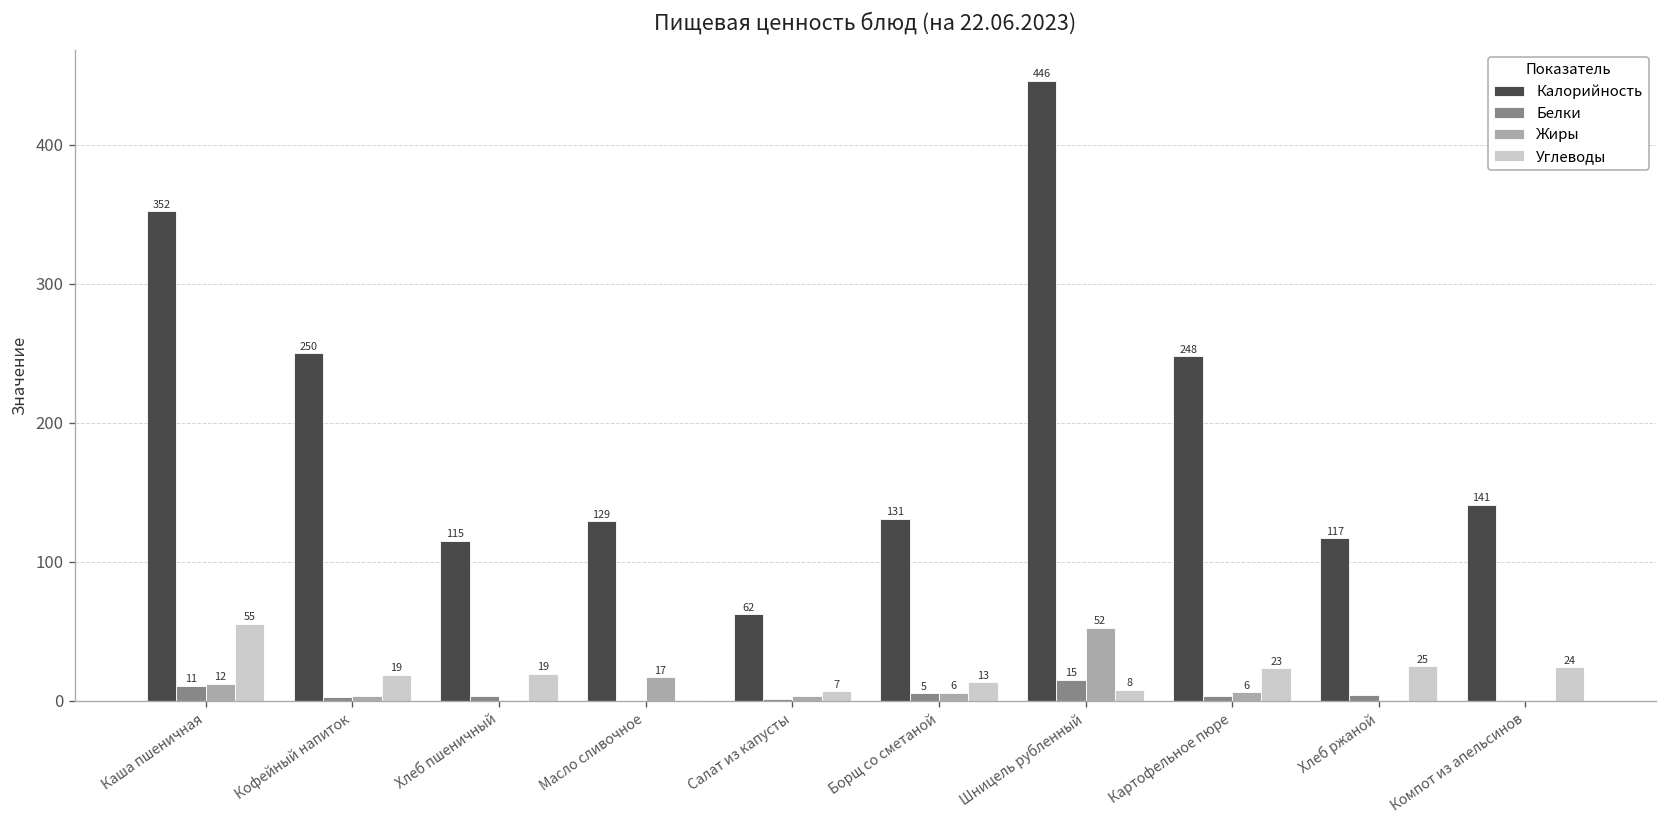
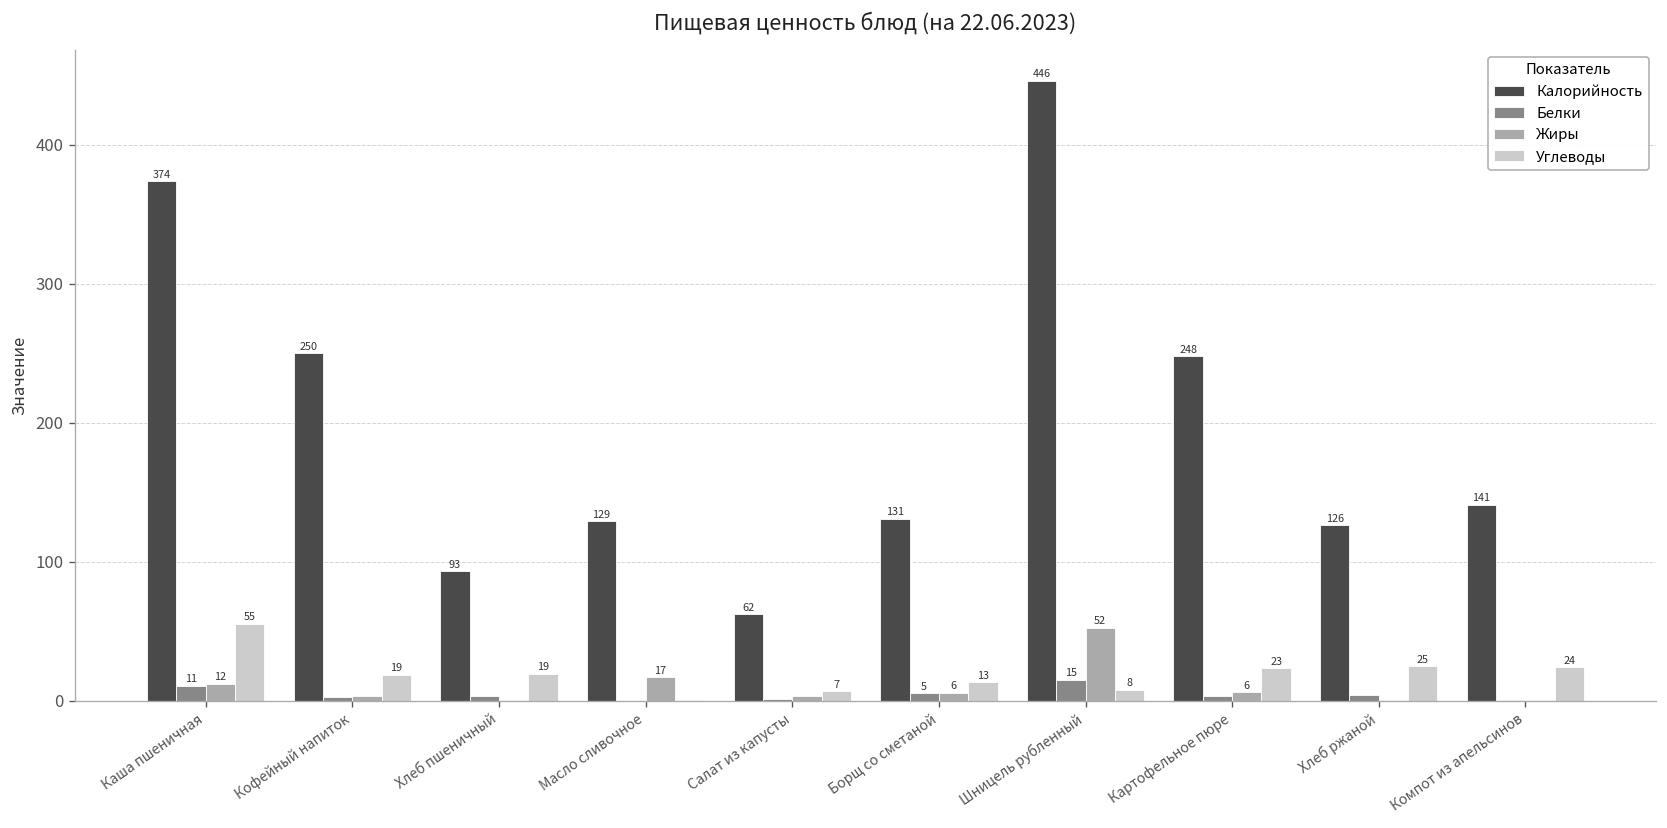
Калорийность, Каша пшеничная: 352 -> 374
Калорийность, Хлеб пшеничный: 115 -> 93
Калорийность, Хлеб ржаной: 117 -> 126
